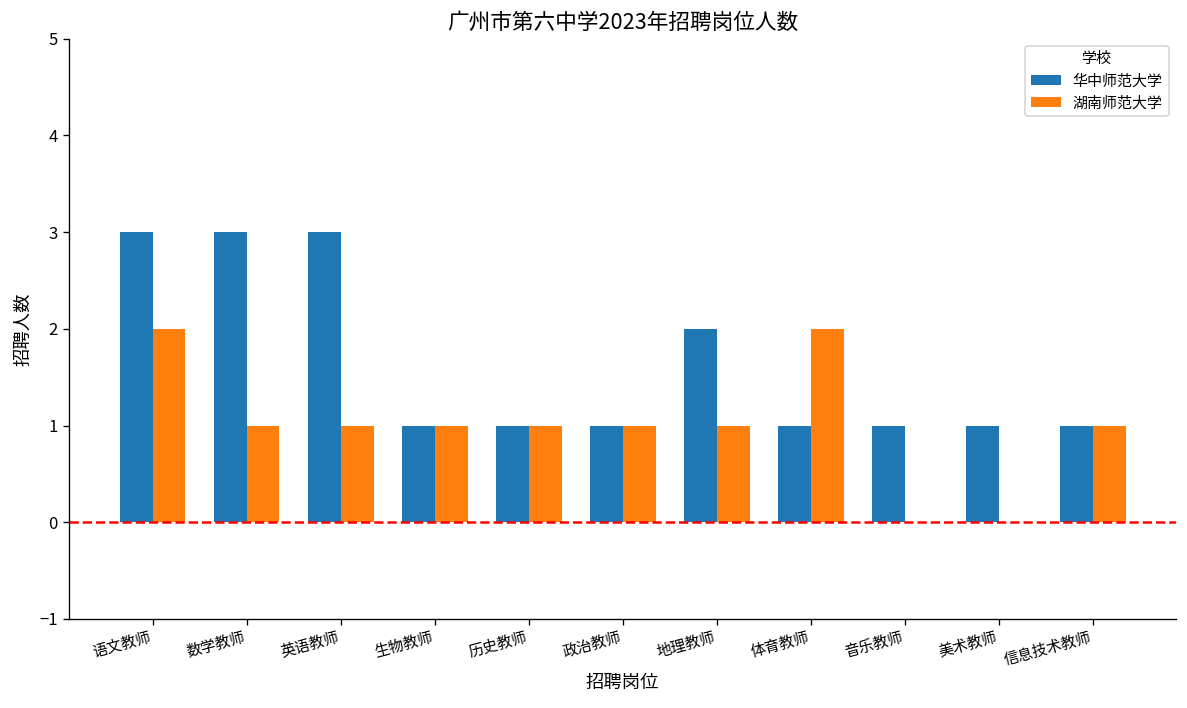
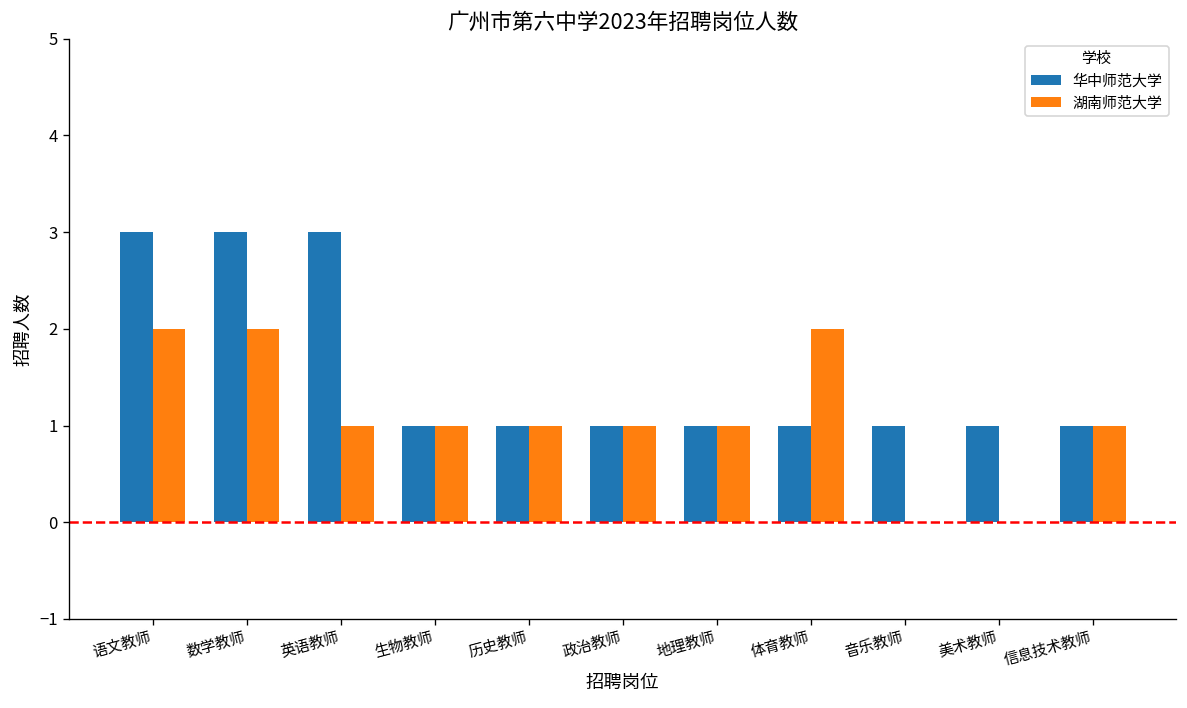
湖南师范大学, 数学教师: 1 -> 2
华中师范大学, 地理教师: 2 -> 1
